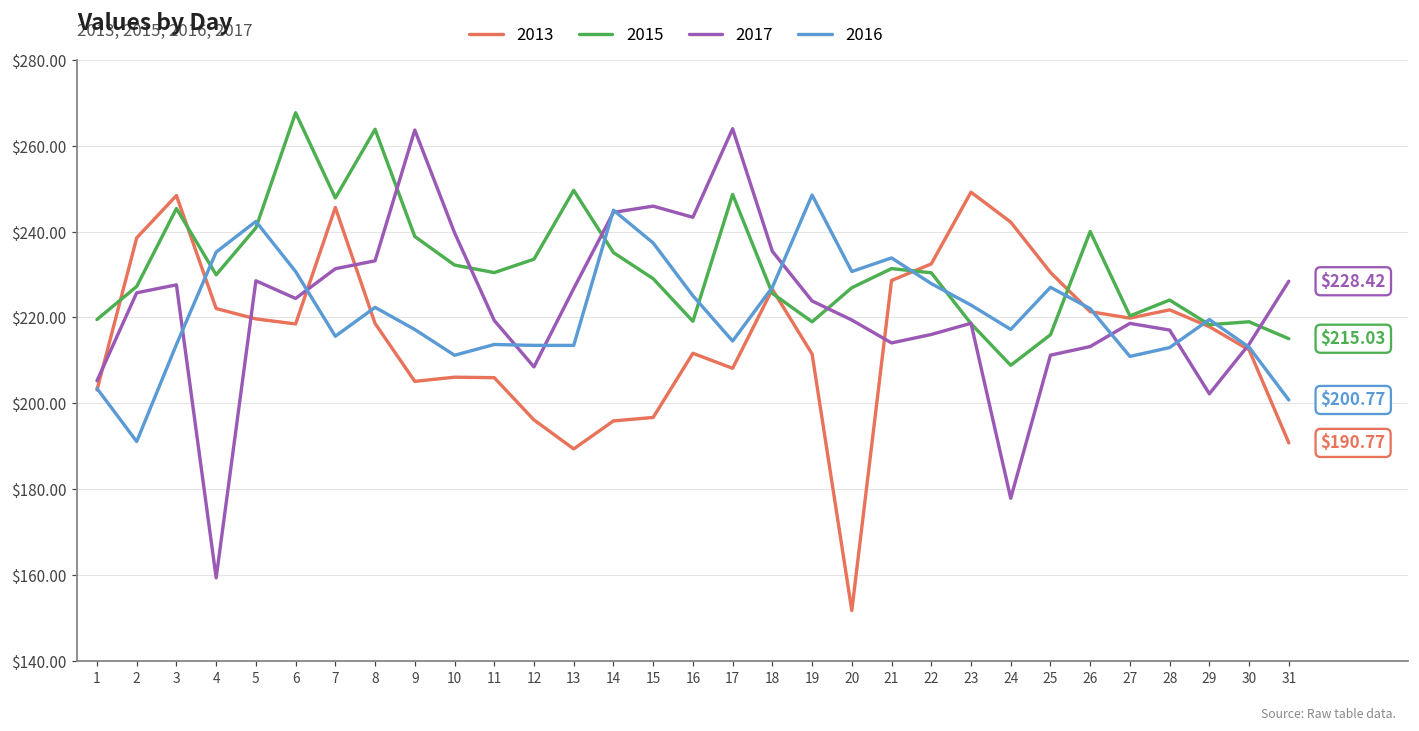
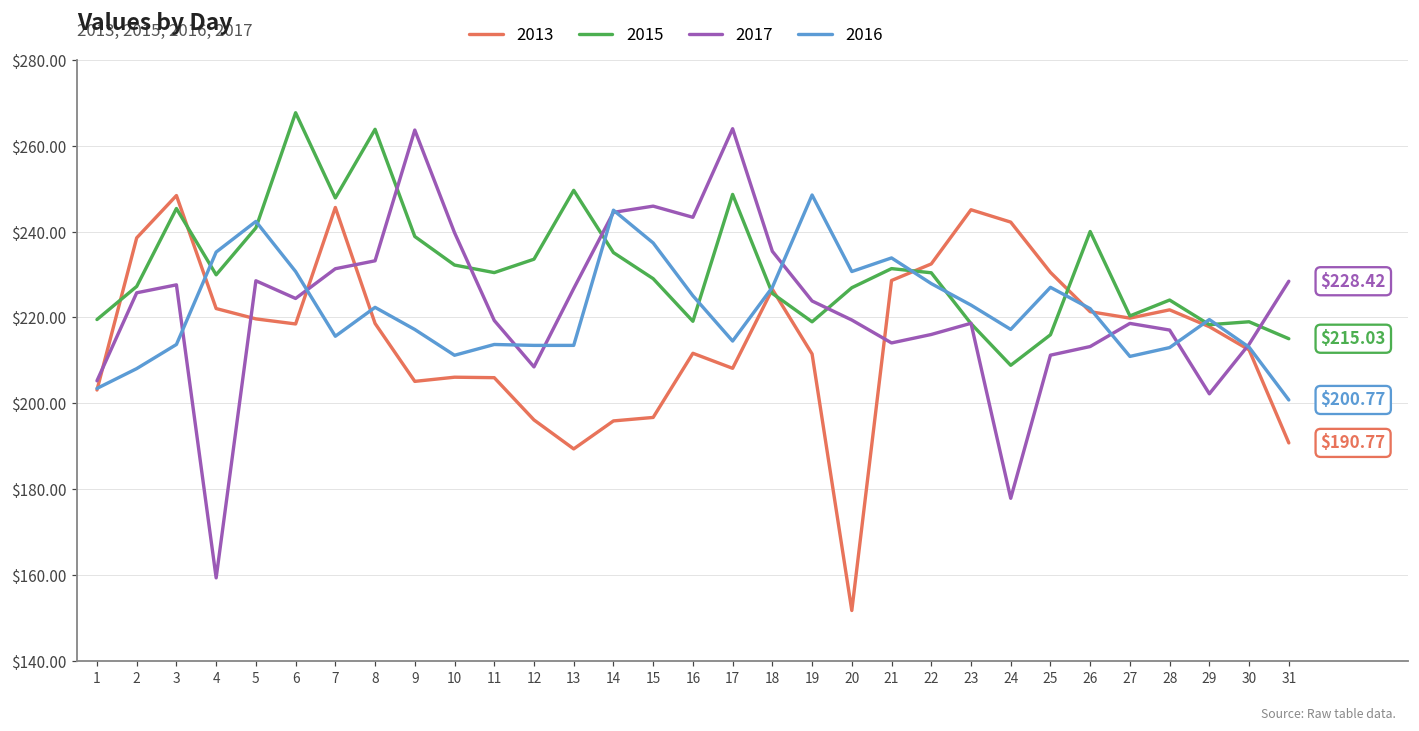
2016, 2: $191 -> $208
2013, 23: $249 -> $245
